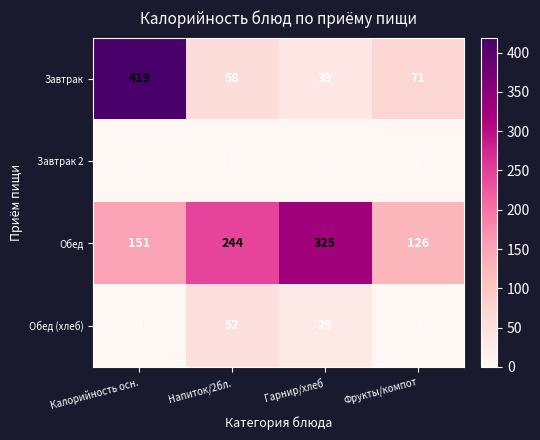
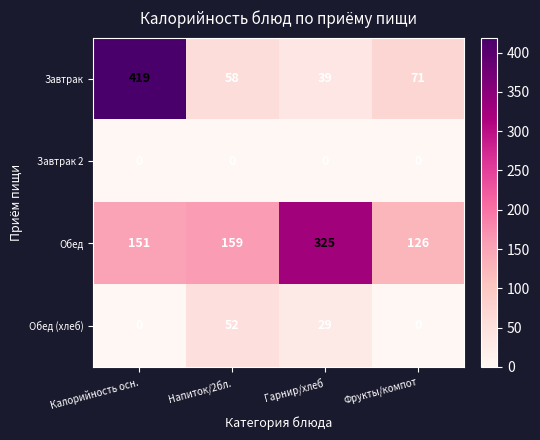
Обед, Напиток/2бл.: 244 -> 159
